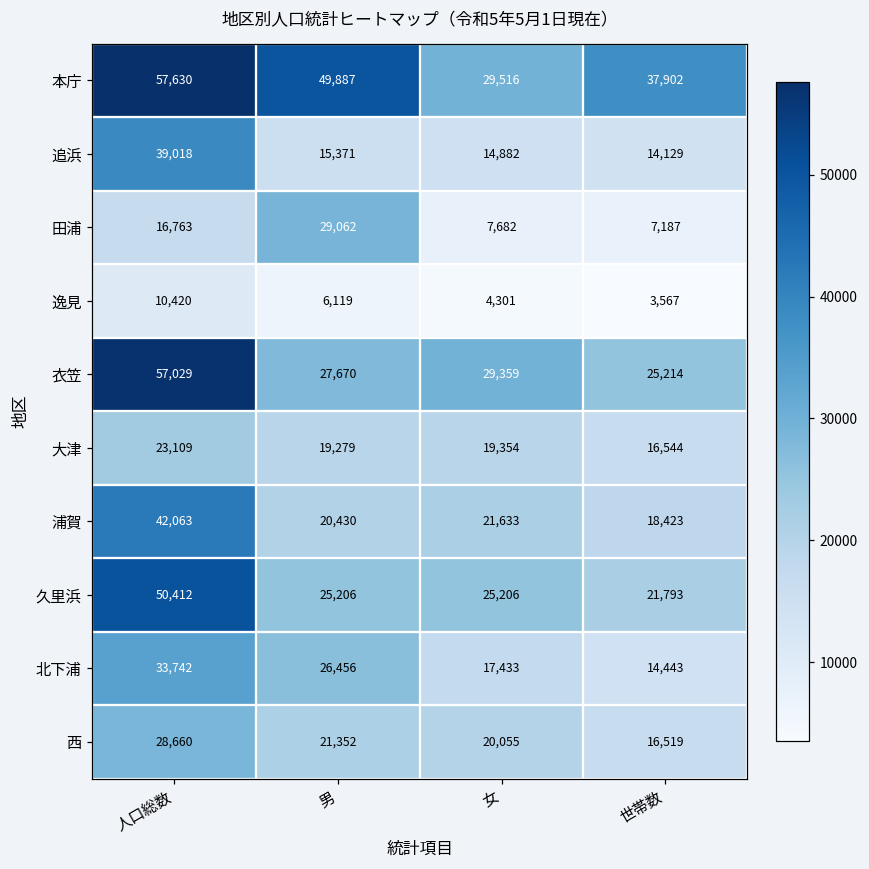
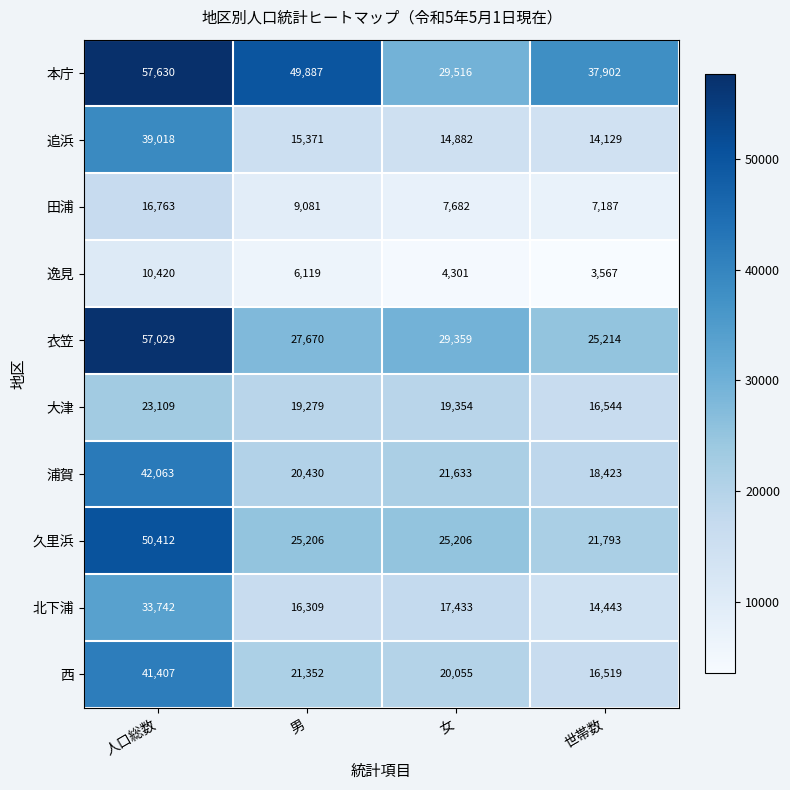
田浦, 男: 29,062 -> 9,081
北下浦, 男: 26,456 -> 16,309
西, 人口総数: 28,660 -> 41,407
